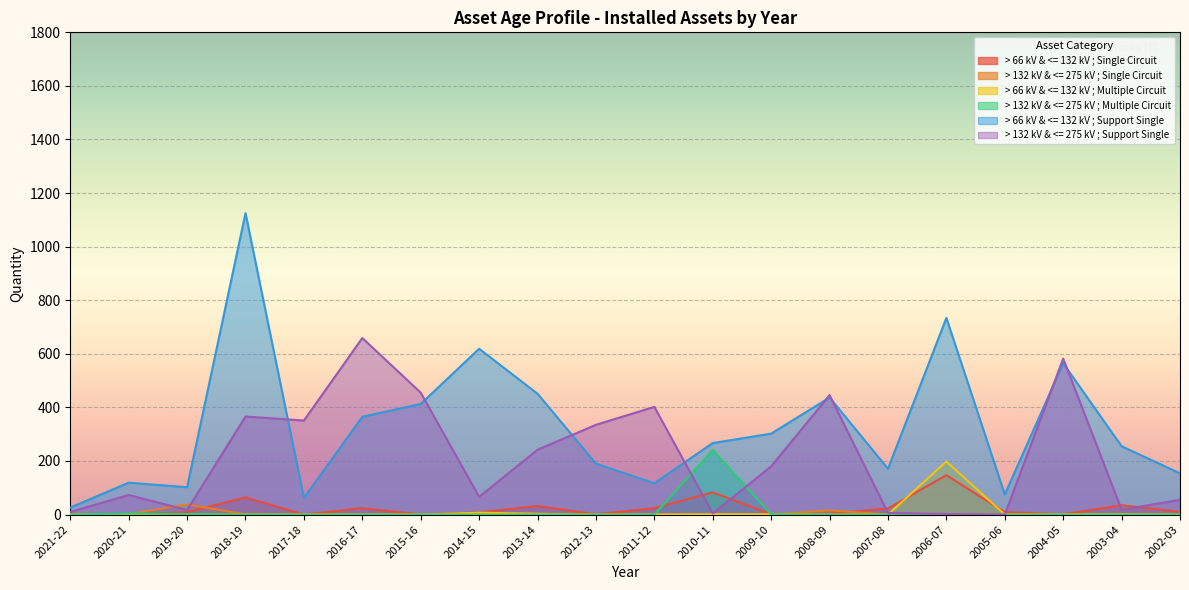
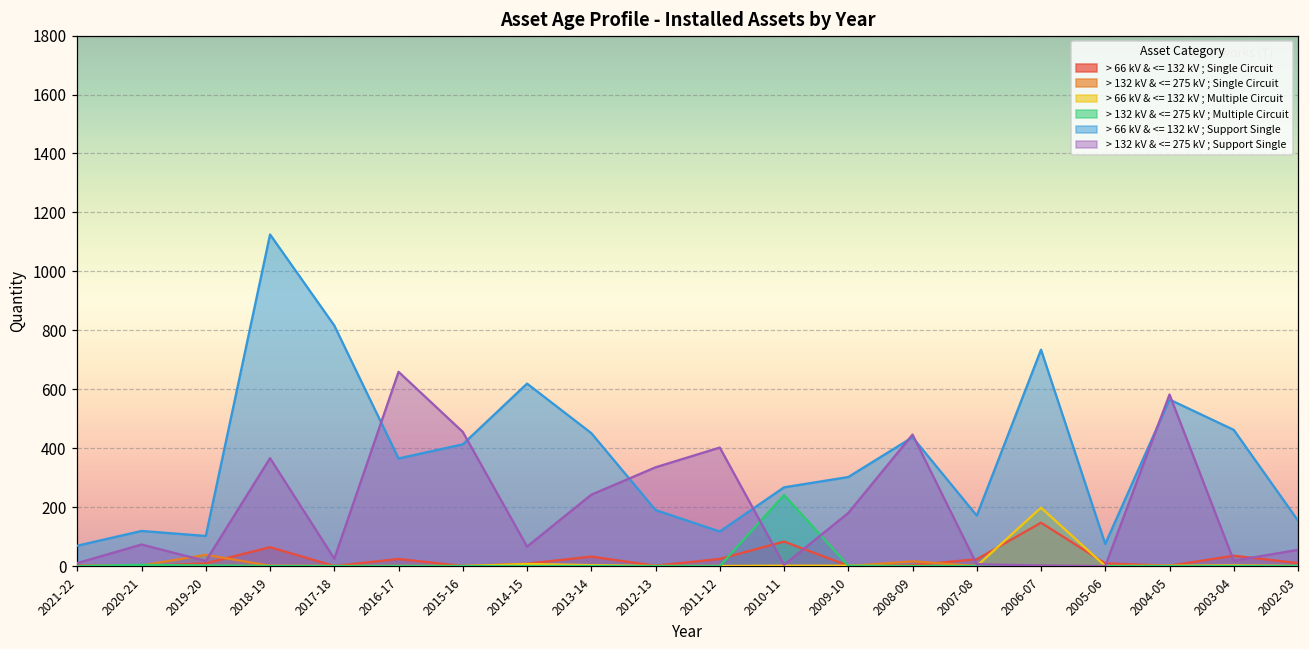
> 66 kV & <= 132 kV ; Support Single, 2021-22: 30 -> 70
> 66 kV & <= 132 kV ; Support Single, 2017-18: 60 -> 820
> 132 kV & <= 275 kV ; Support Single, 2017-18: 350 -> 30
> 66 kV & <= 132 kV ; Support Single, 2003-04: 260 -> 460
